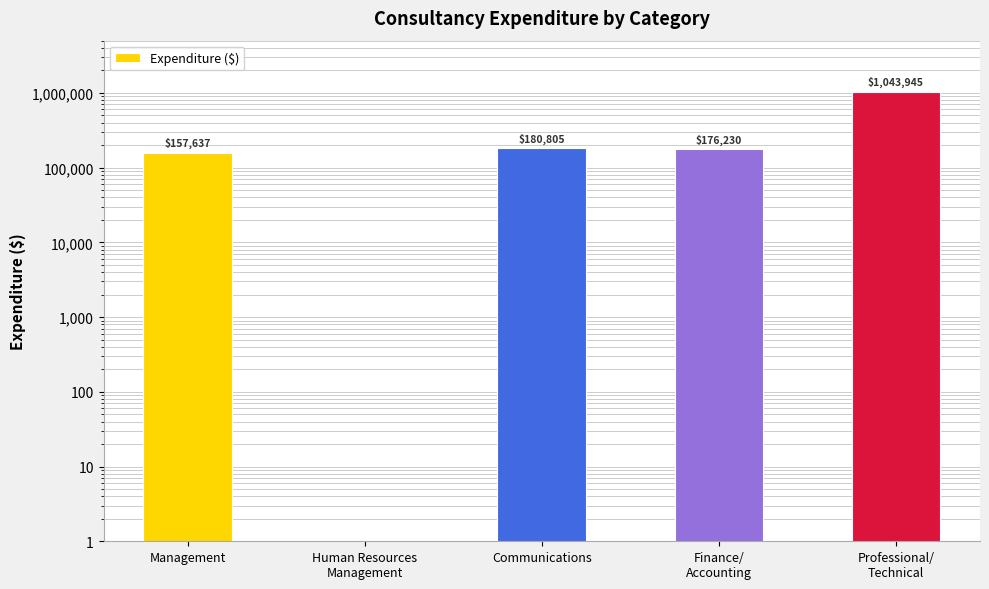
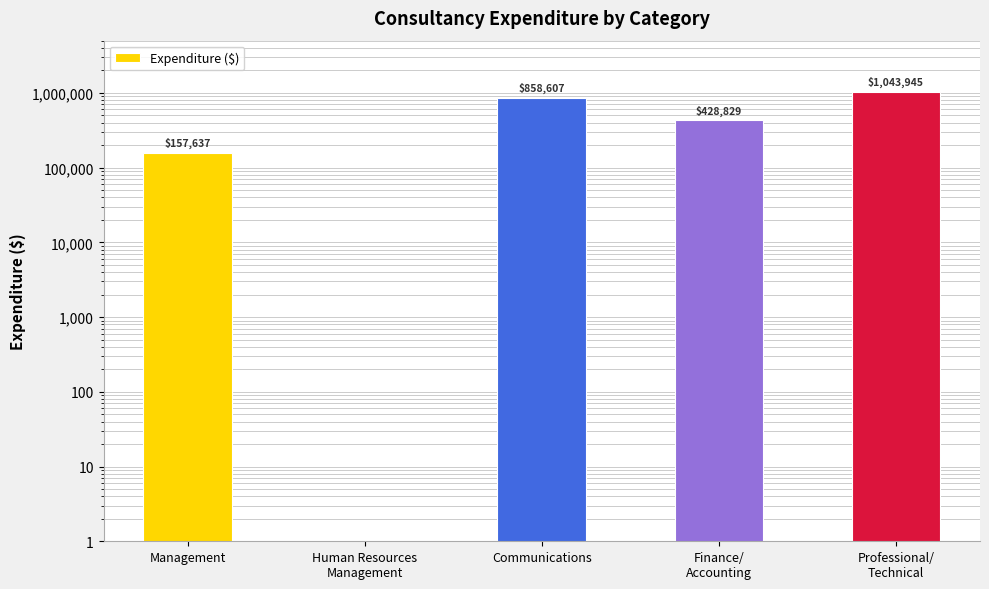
Communications: $180,805 -> $858,607
Finance/ Accounting: $176,230 -> $428,829
